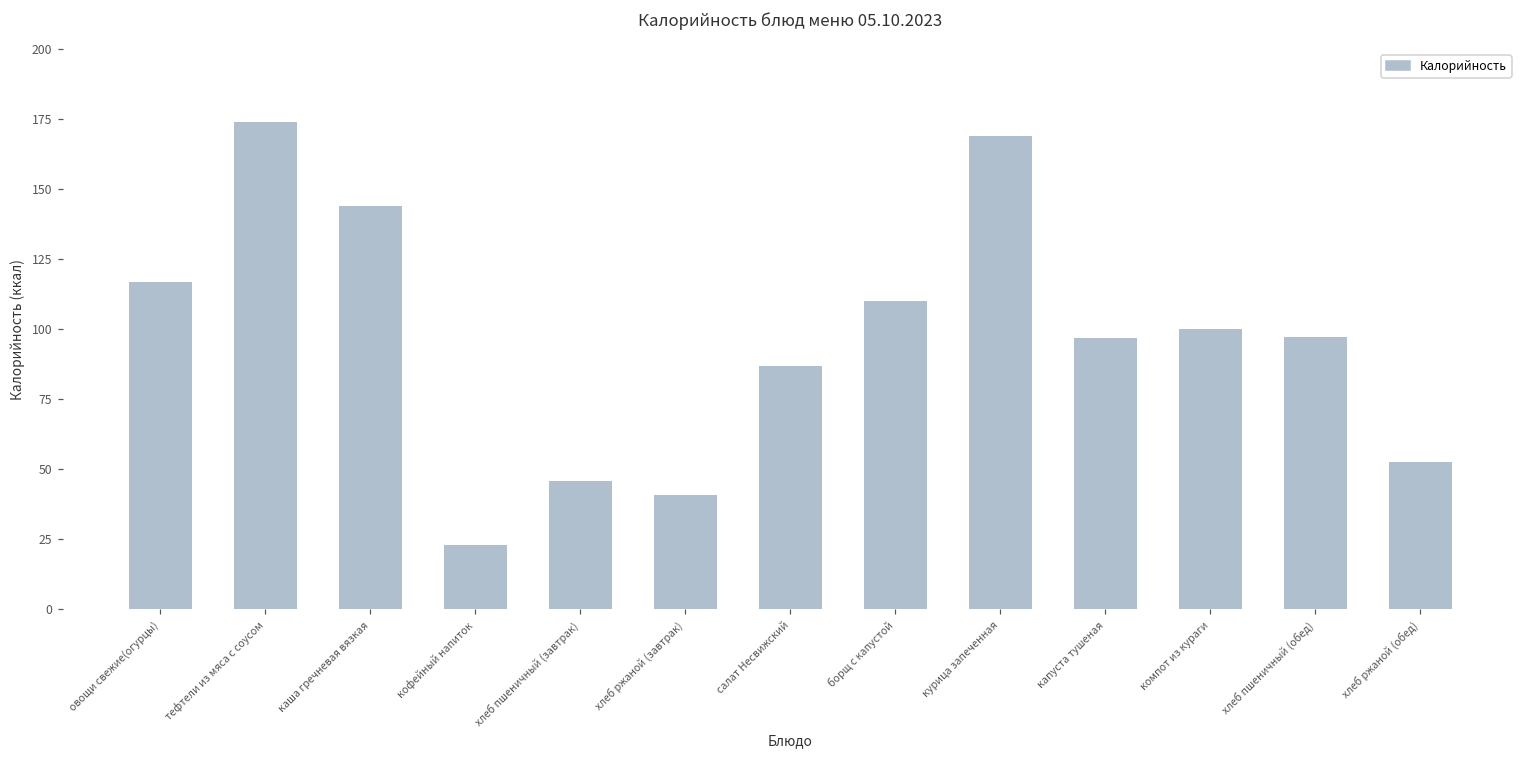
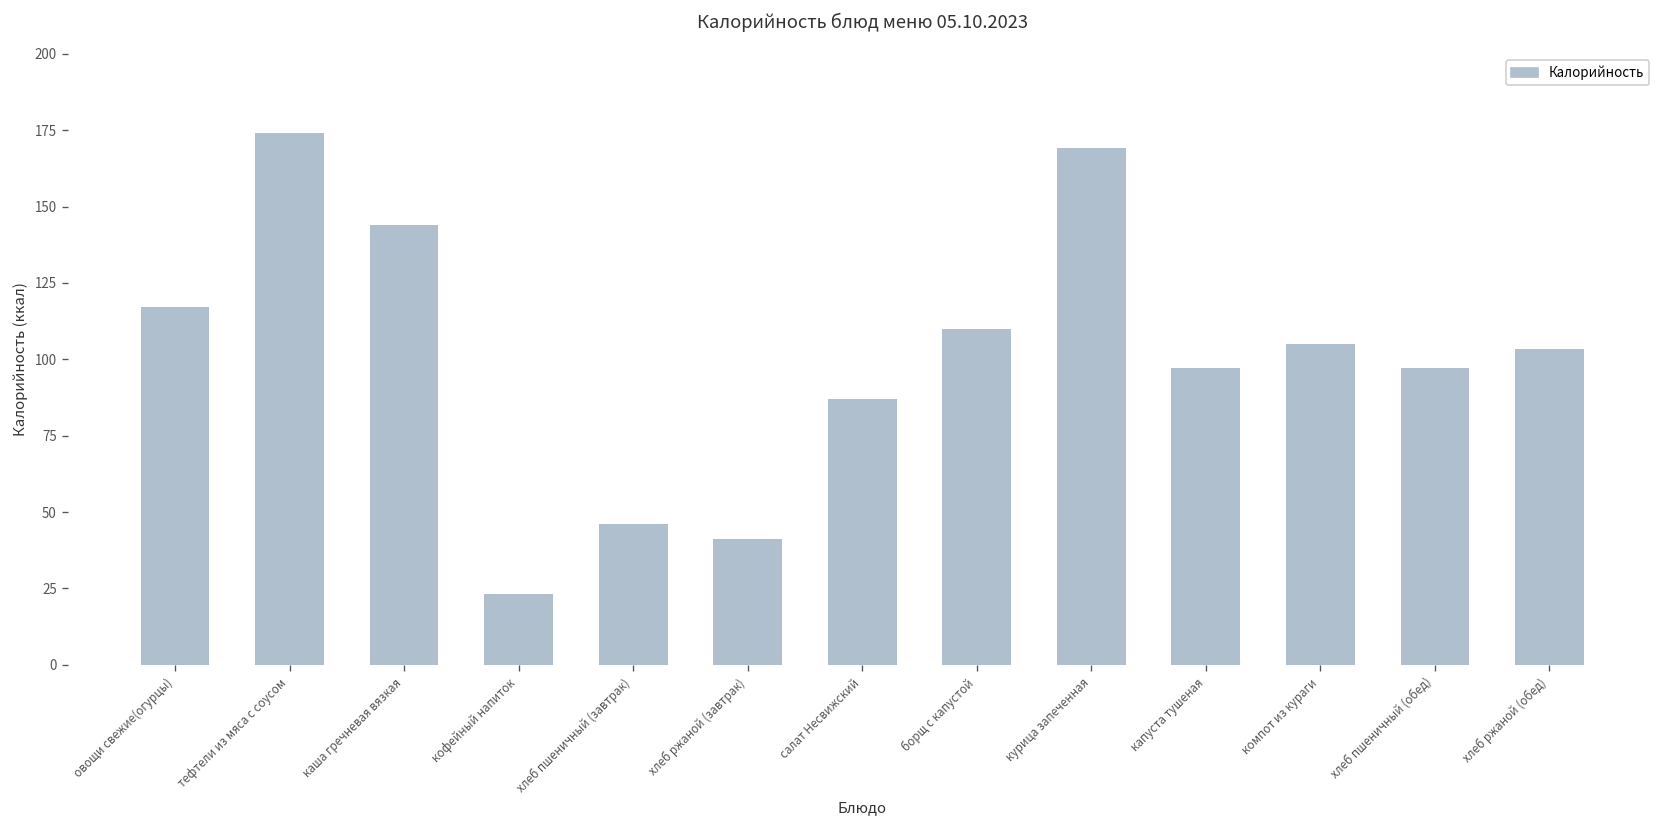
компот из кураги: 100 -> 105
хлеб ржаной (обед): 53 -> 103
